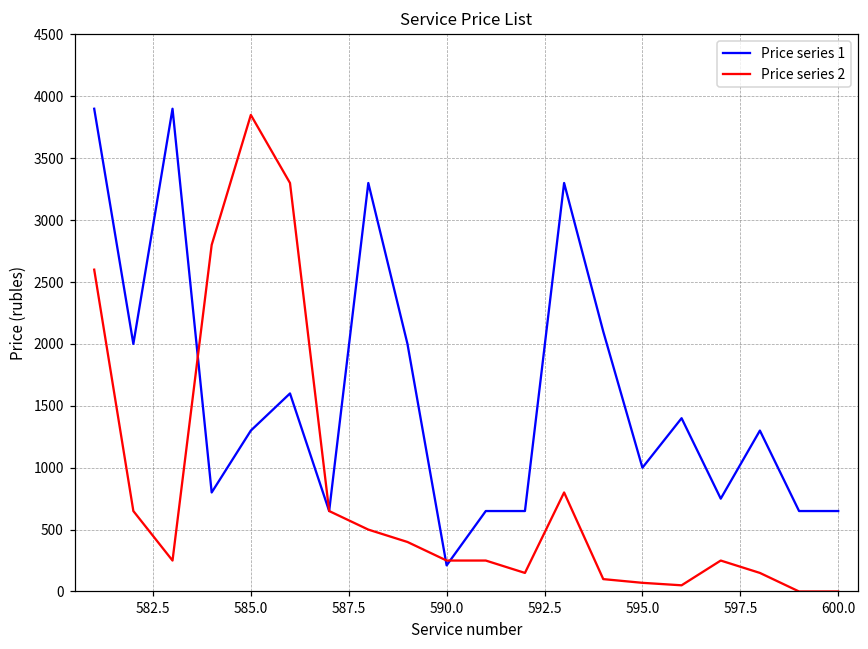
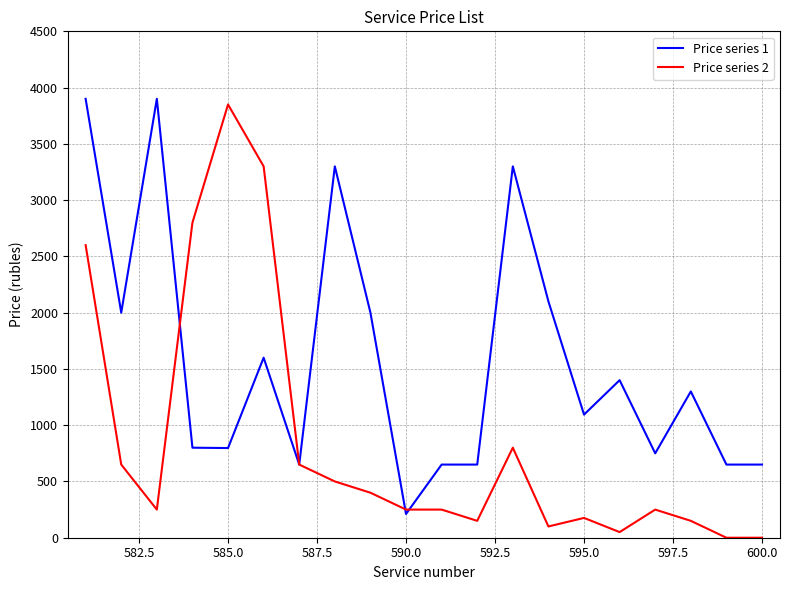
Price series 1, 585.0: 1300 -> 800
Price series 1, 595.0: 1000 -> 1090
Price series 2, 595.0: 70 -> 180
